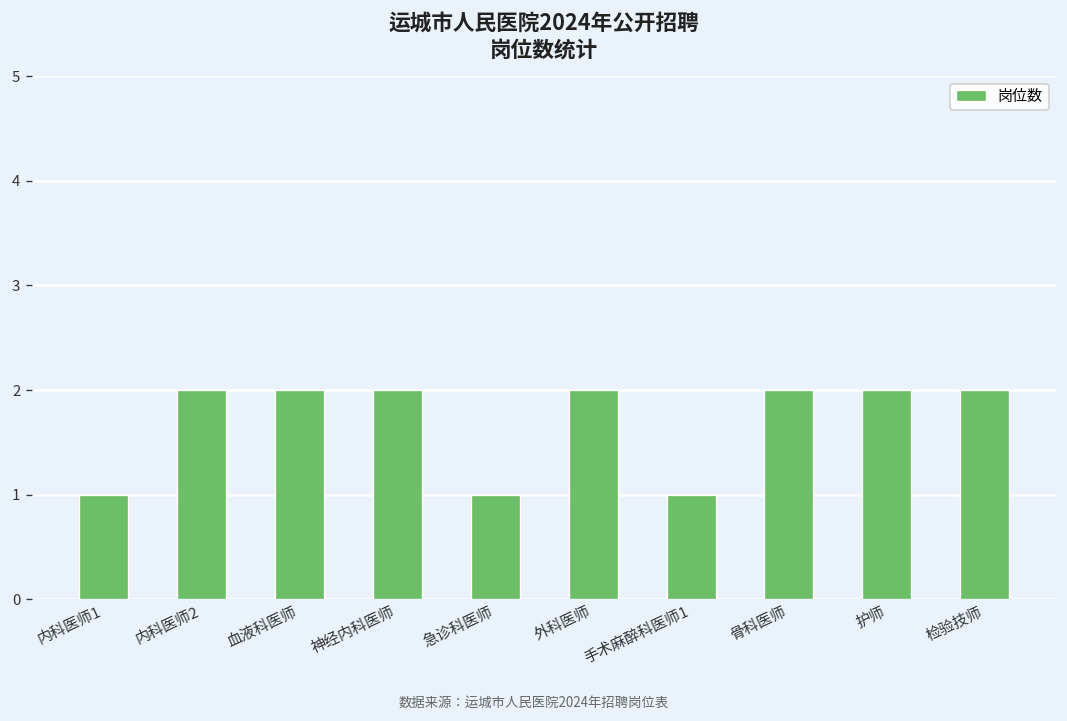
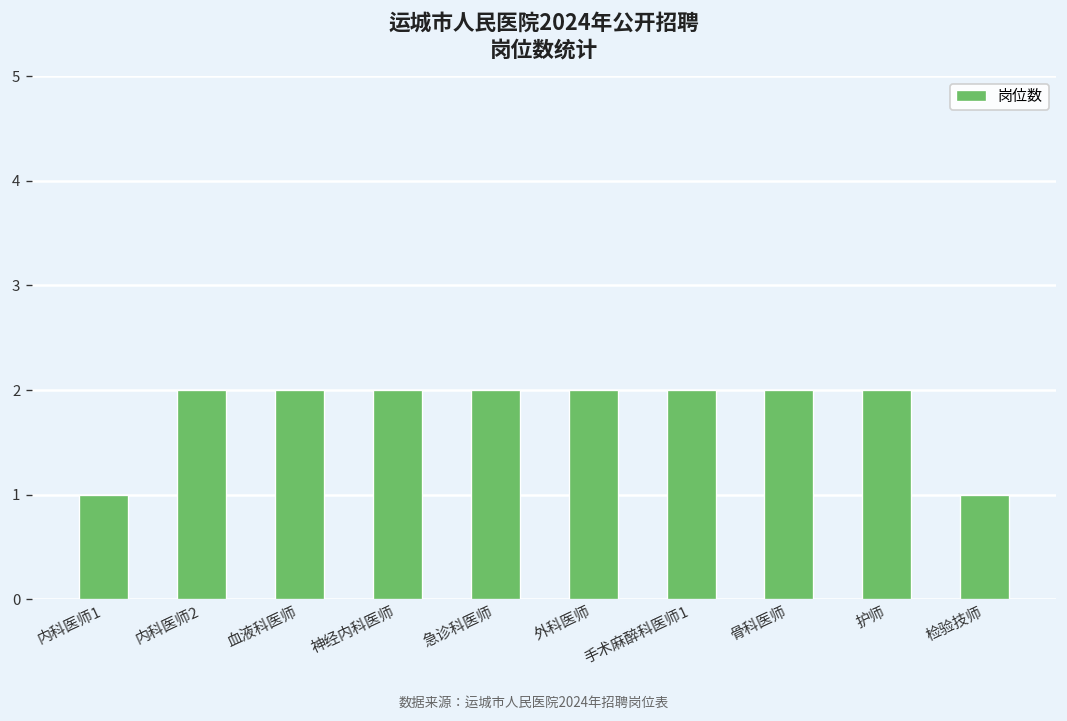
急诊科医师: 1 -> 2
手术麻醉科医师1: 1 -> 2
检验技师: 2 -> 1
